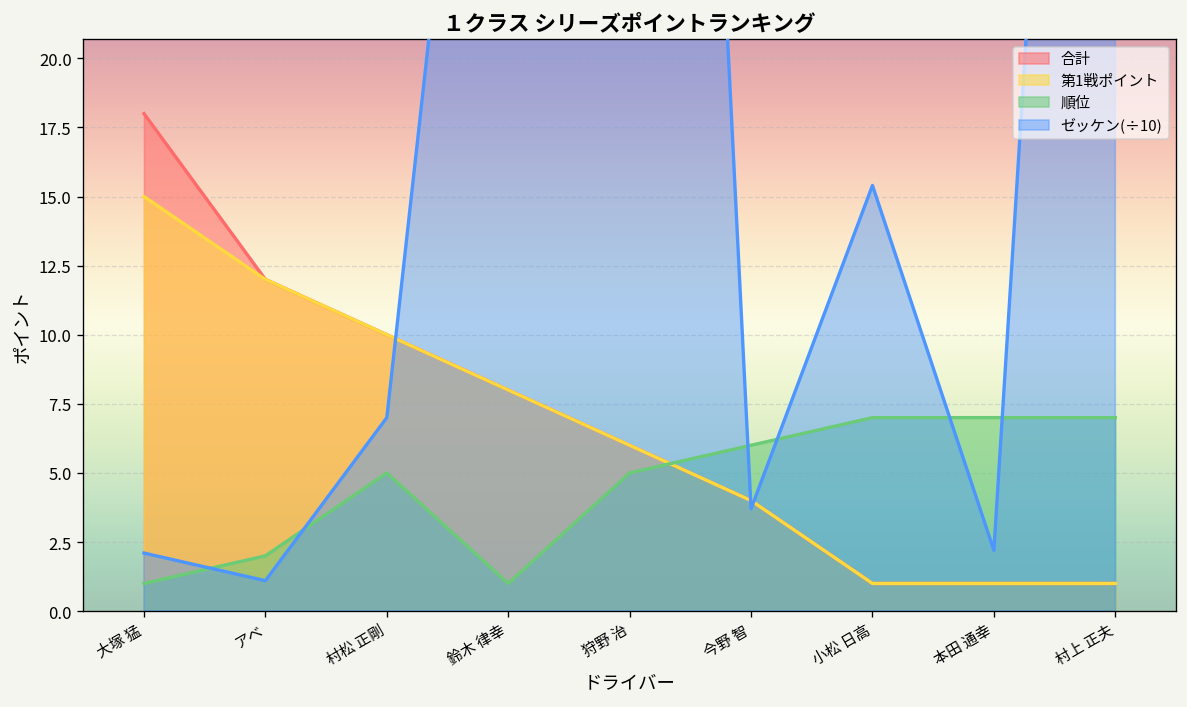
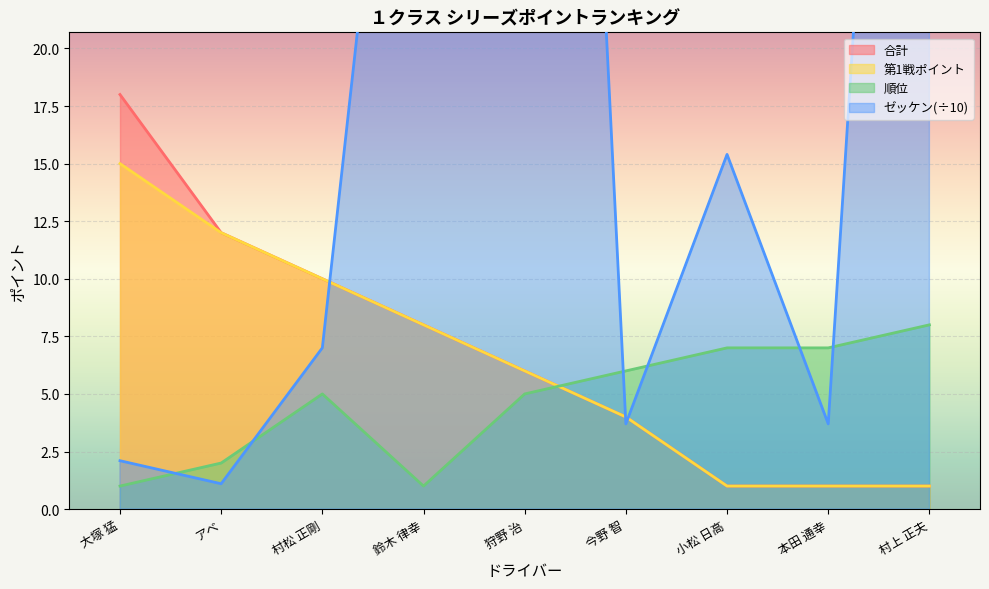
ゼッケン(÷10), 本田 通幸: 2.2 -> 3.7
順位, 村上 正夫: 7 -> 8
